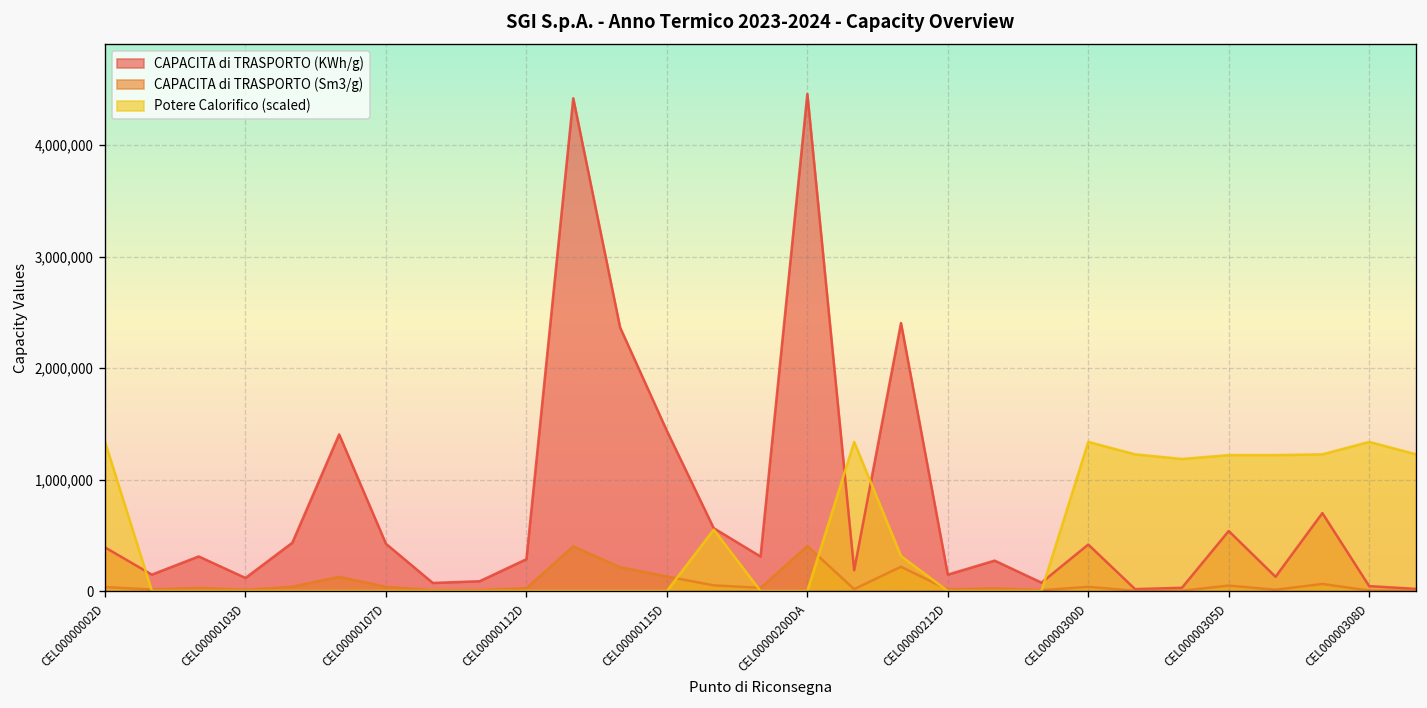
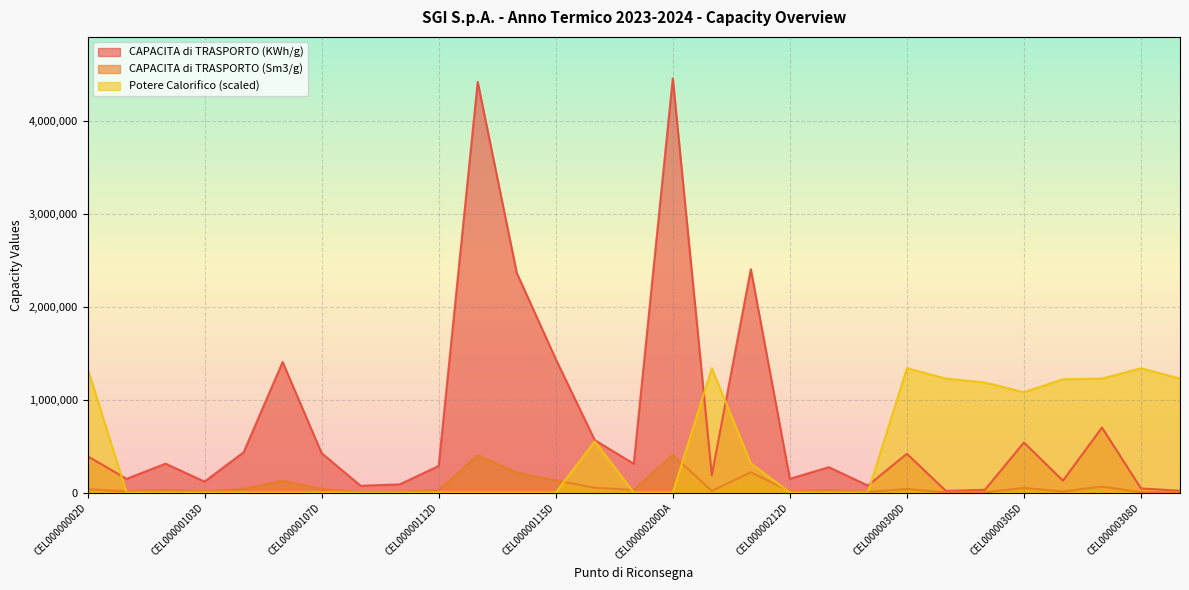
Potere Calorifico (scaled), CEL00000305D: 1,200,000 -> 1,100,000
